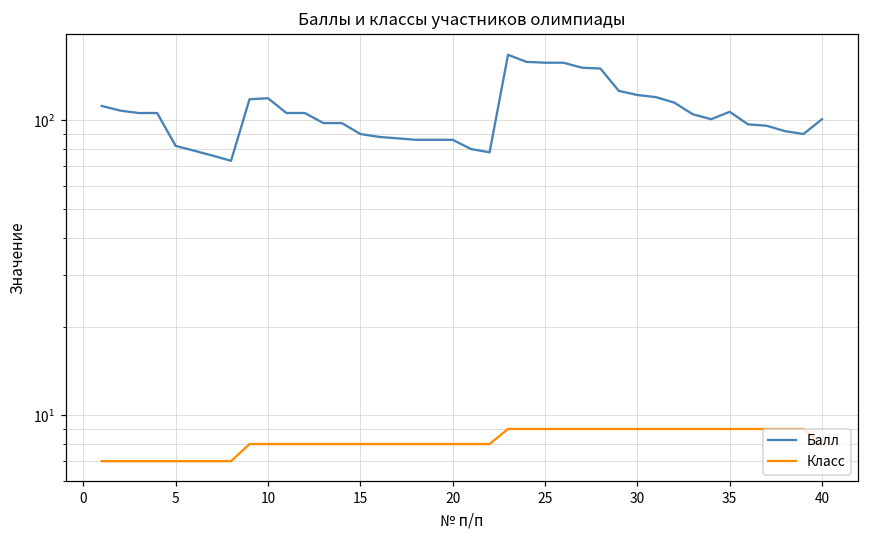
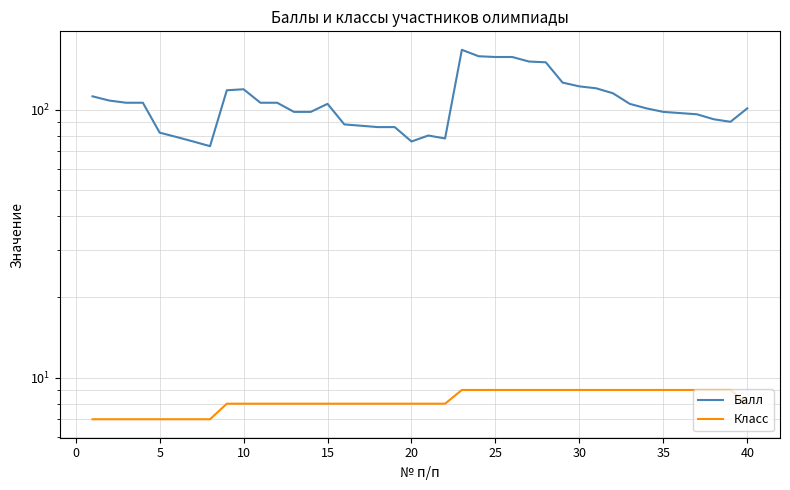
Балл, 15: 90 -> 105
Балл, 20: 86 -> 76
Балл, 35: 107 -> 98
